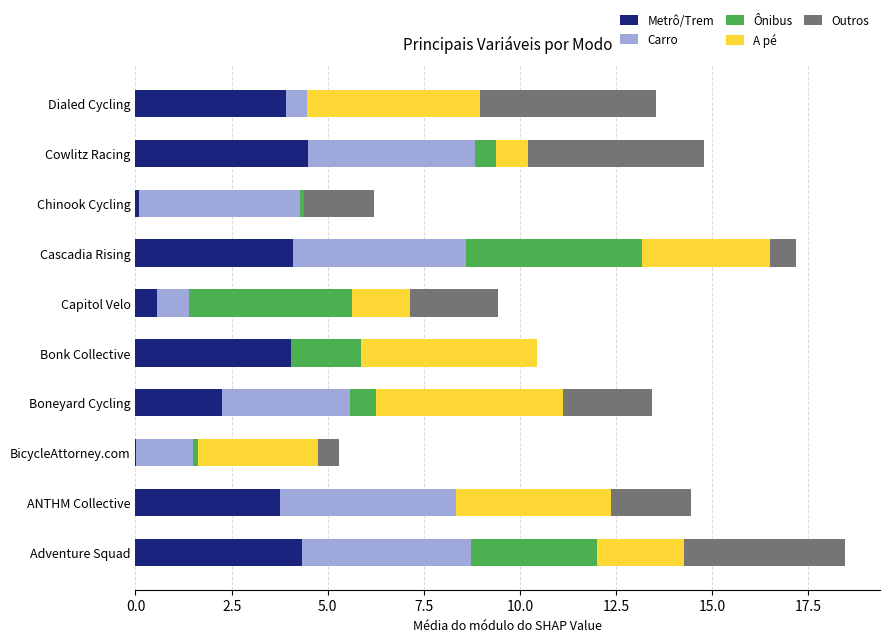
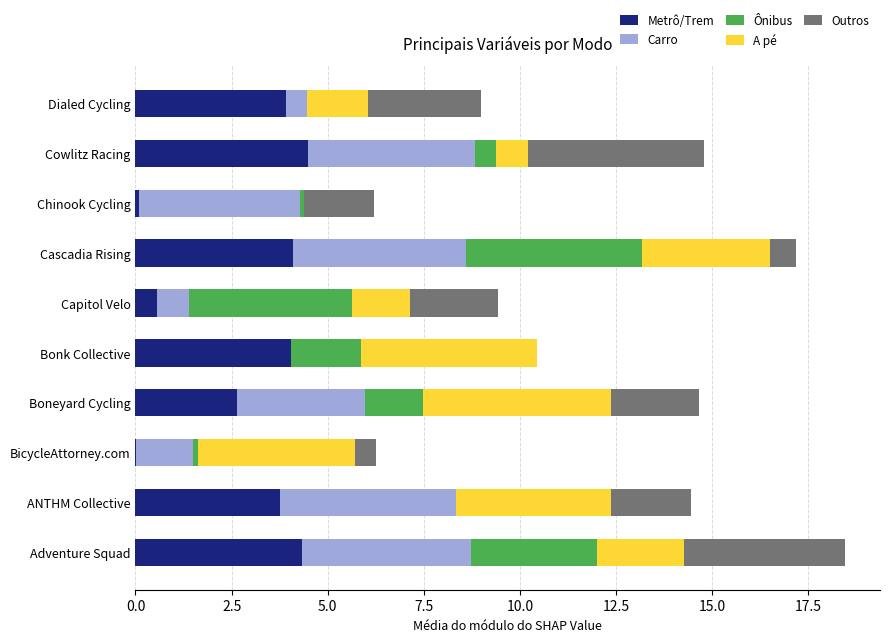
A pé, Dialed Cycling: 4.5 -> 1.6
Outros, Dialed Cycling: 4.6 -> 2.9
Metrô/Trem, Boneyard Cycling: 2.2 -> 2.6
Ônibus, Boneyard Cycling: 0.7 -> 1.5
A pé, BicycleAttorney.com: 3.1 -> 4.1
